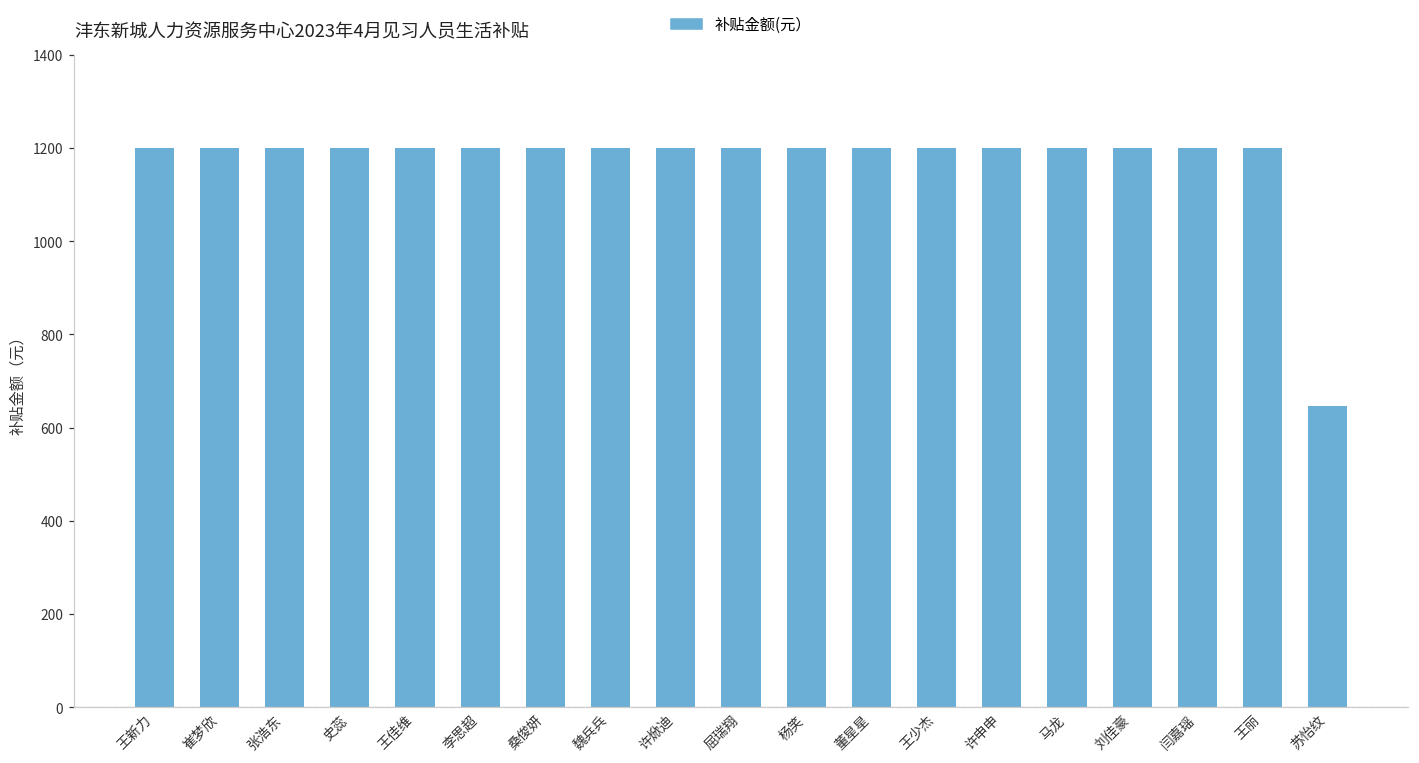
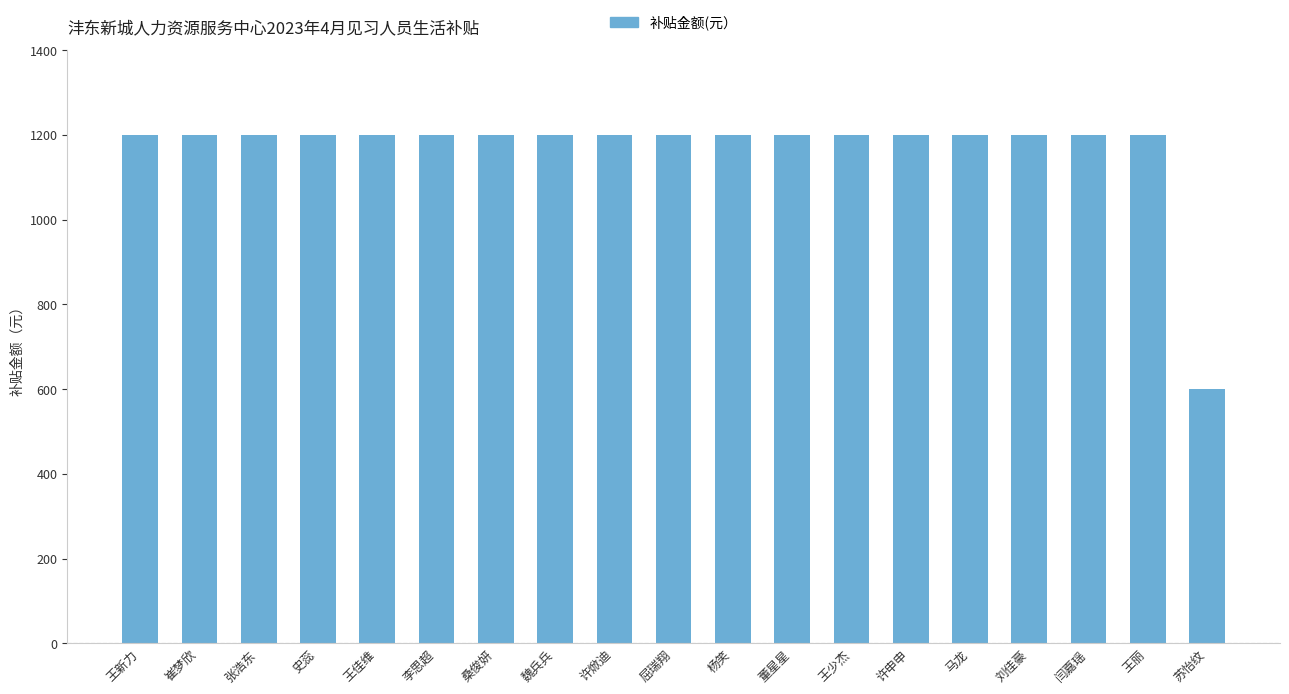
苏怡纹: 650 -> 600
